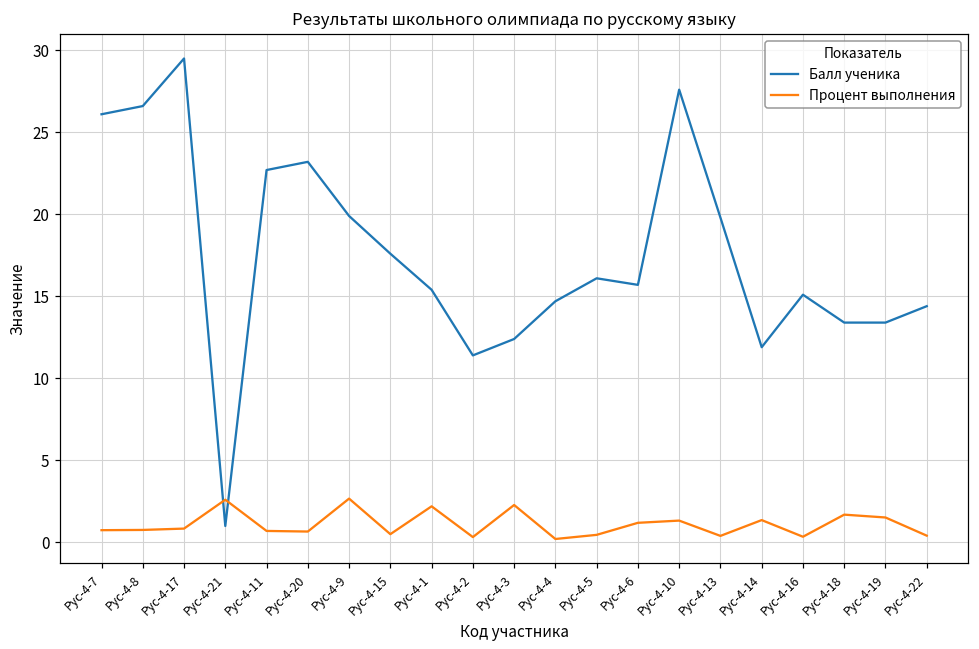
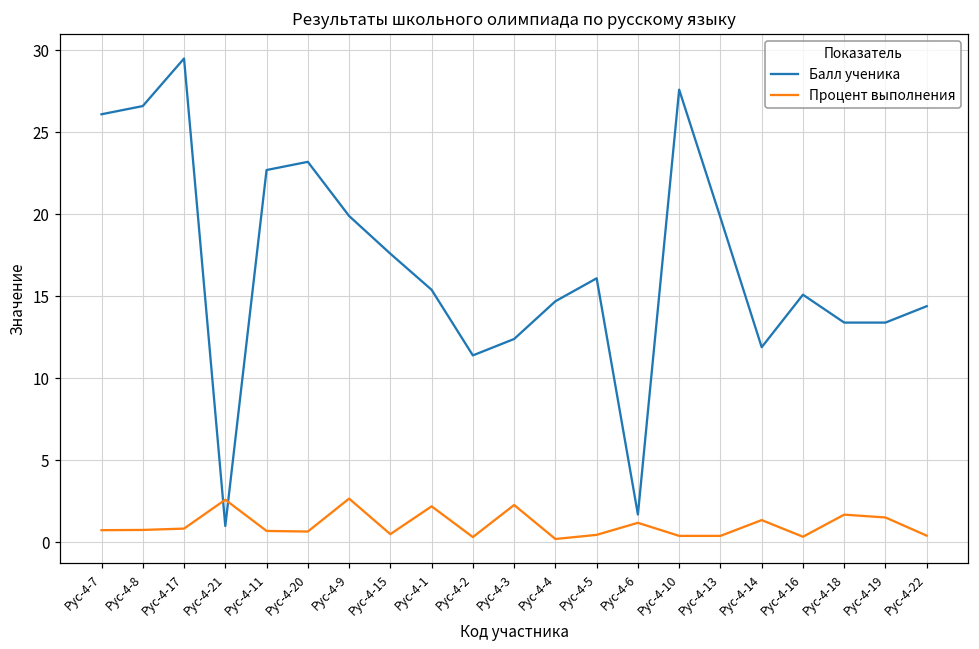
Балл ученика, Рус-4-6: 15.7 -> 1.7
Процент выполнения, Рус-4-10: 1.3 -> 0.4
